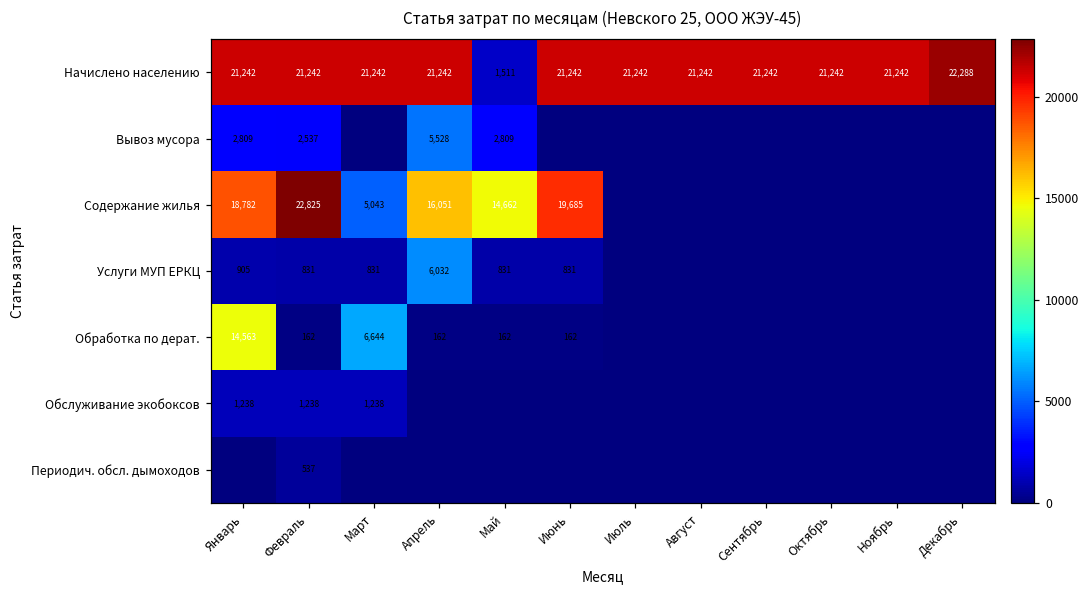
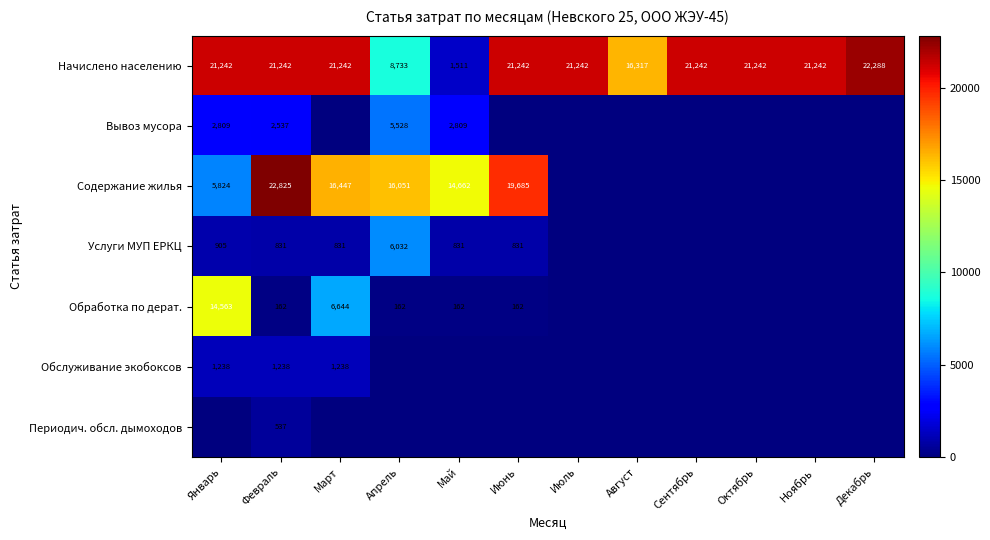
Начислено населению, Апрель: 21,242 -> 8,733
Начислено населению, Август: 21,242 -> 16,317
Содержание жилья, Январь: 18,782 -> 5,824
Содержание жилья, Март: 5,043 -> 16,447
